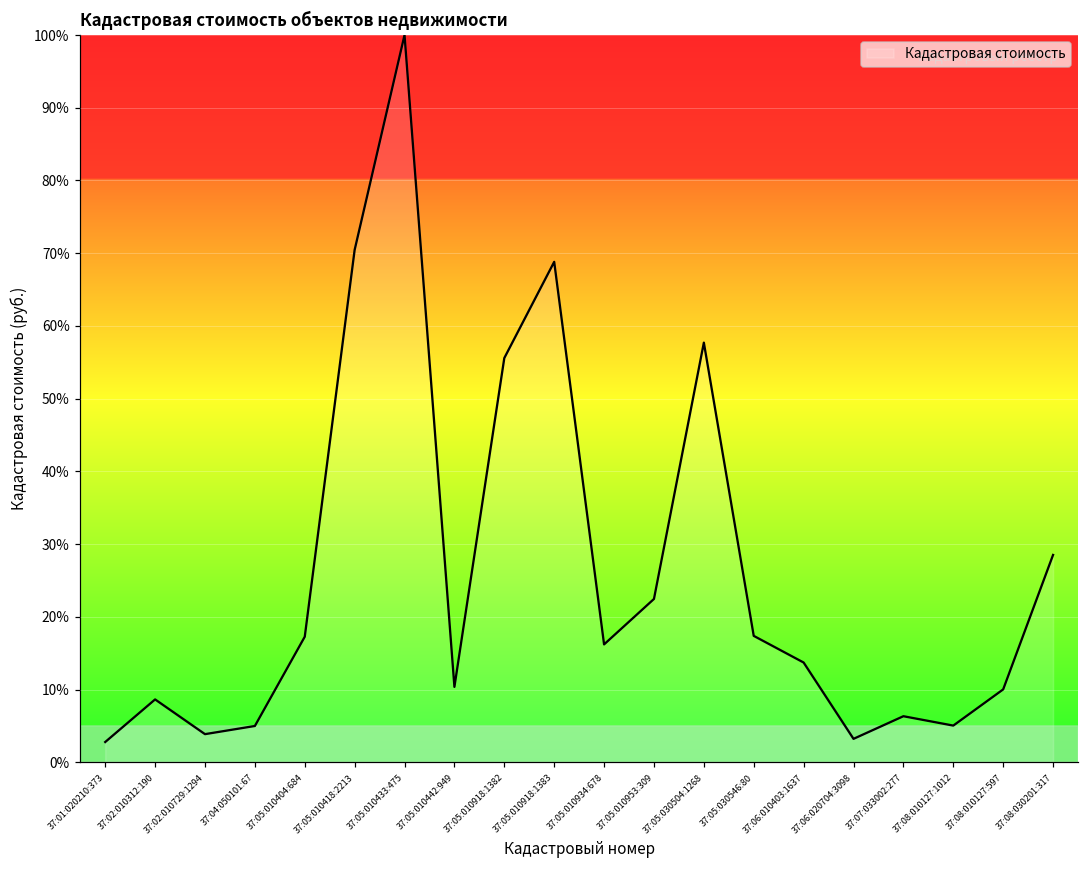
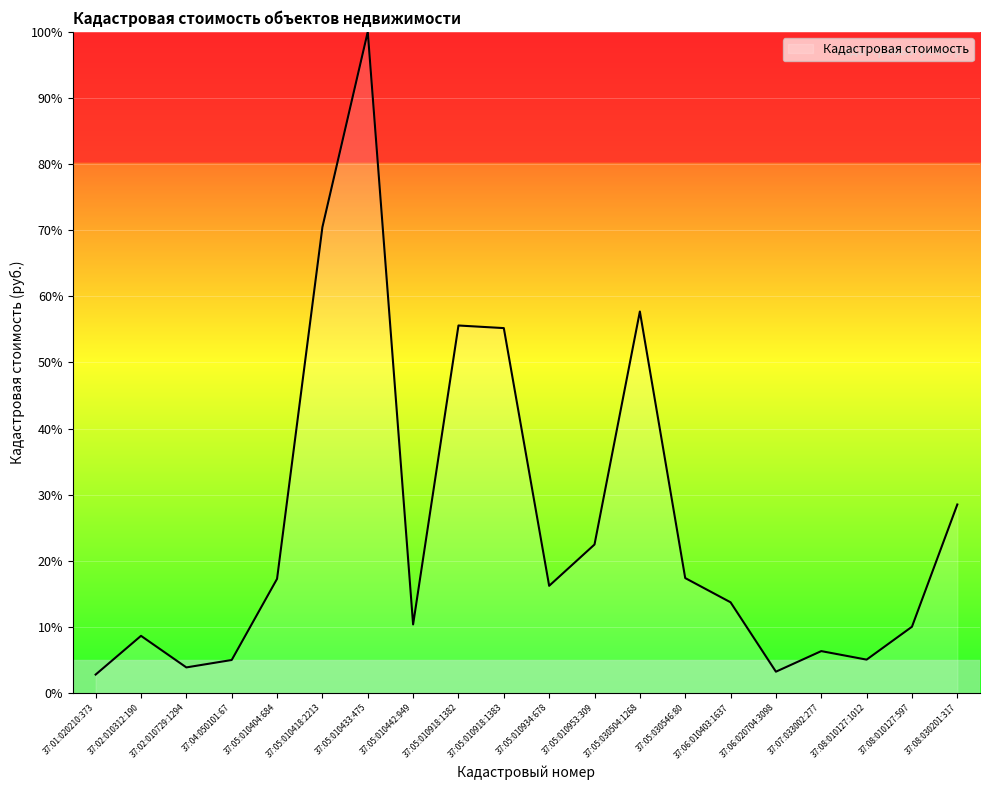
37:05:010918:1383: 69% -> 55%
